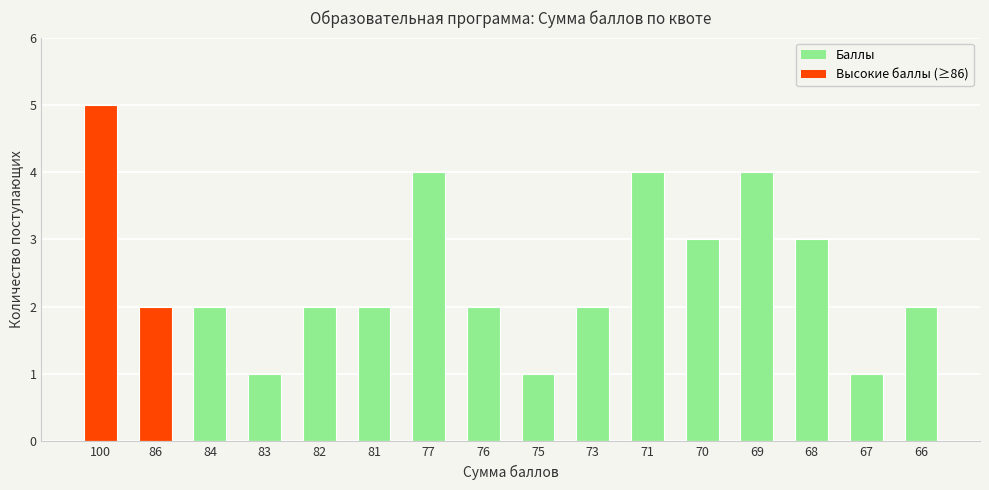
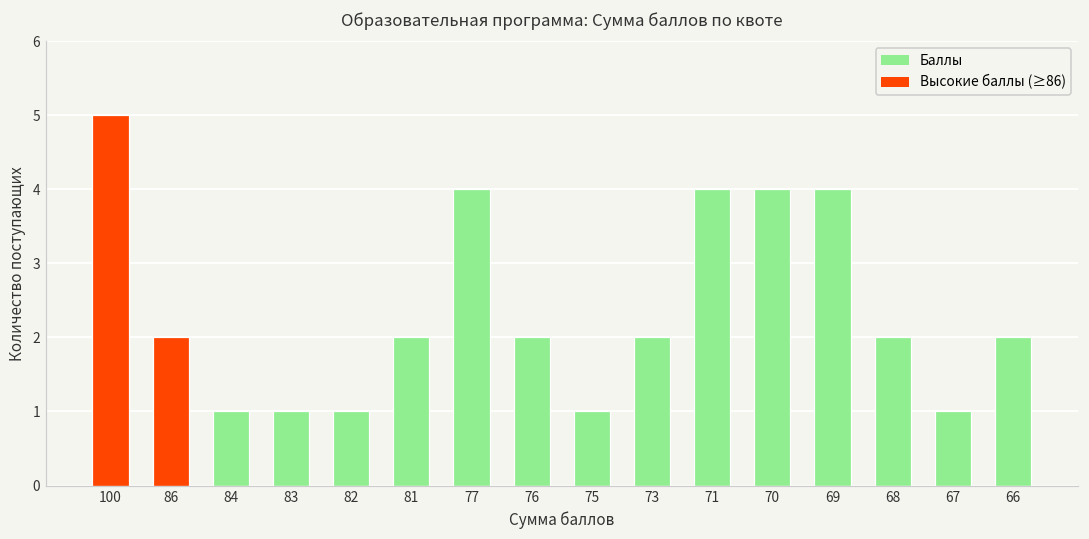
Баллы, 84: 2 -> 1
Баллы, 82: 2 -> 1
Баллы, 70: 3 -> 4
Баллы, 68: 3 -> 2
